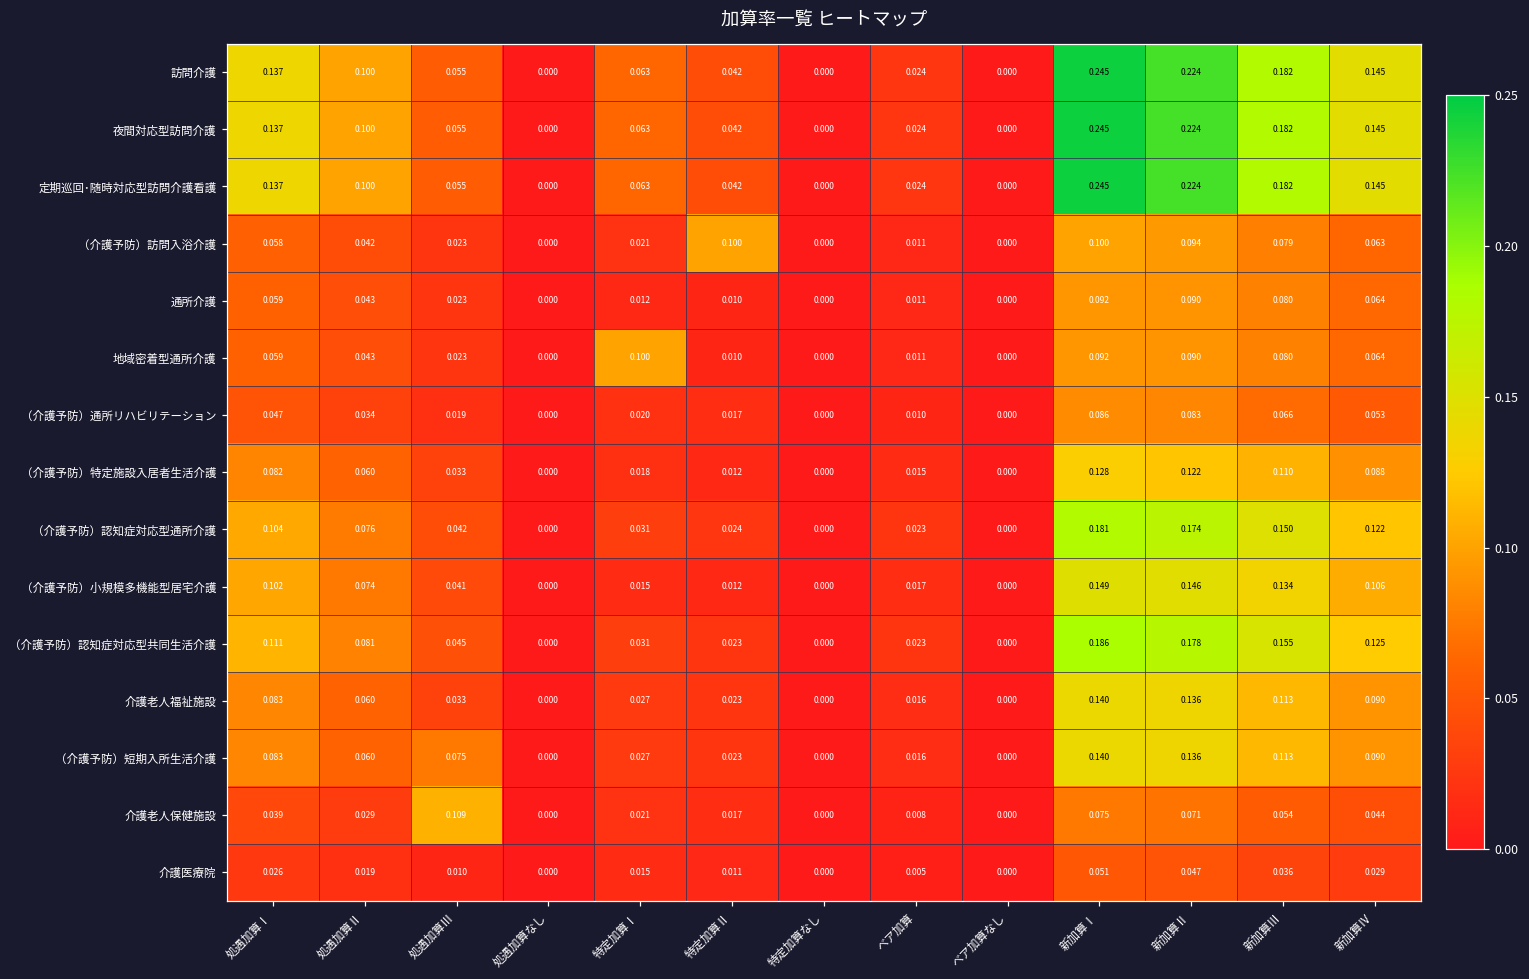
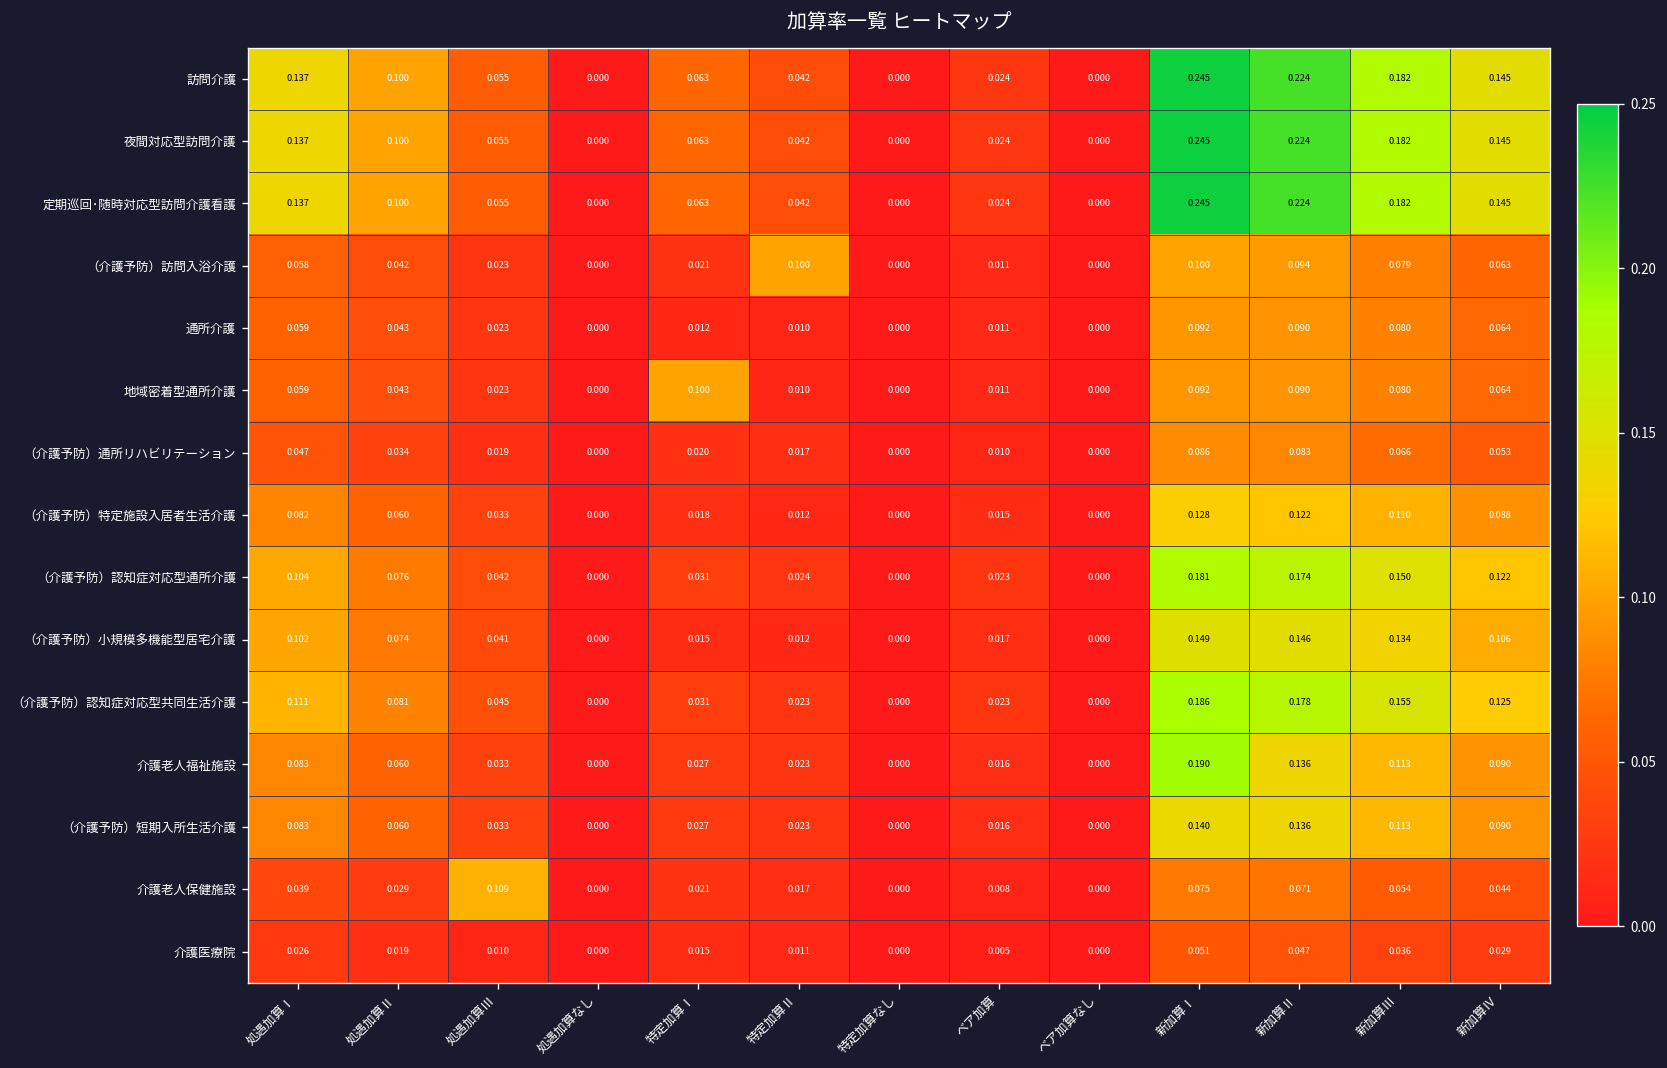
介護老人福祉施設, 新加算Ⅰ: 0.140 -> 0.190
（介護予防）短期入所生活介護, 処遇加算Ⅲ: 0.075 -> 0.033
